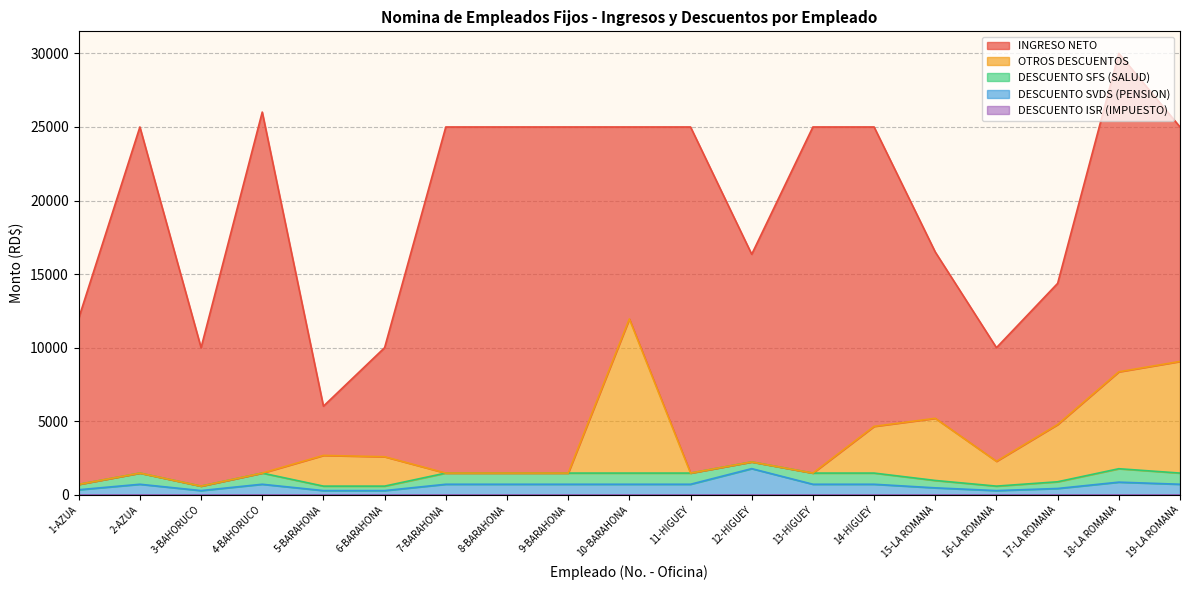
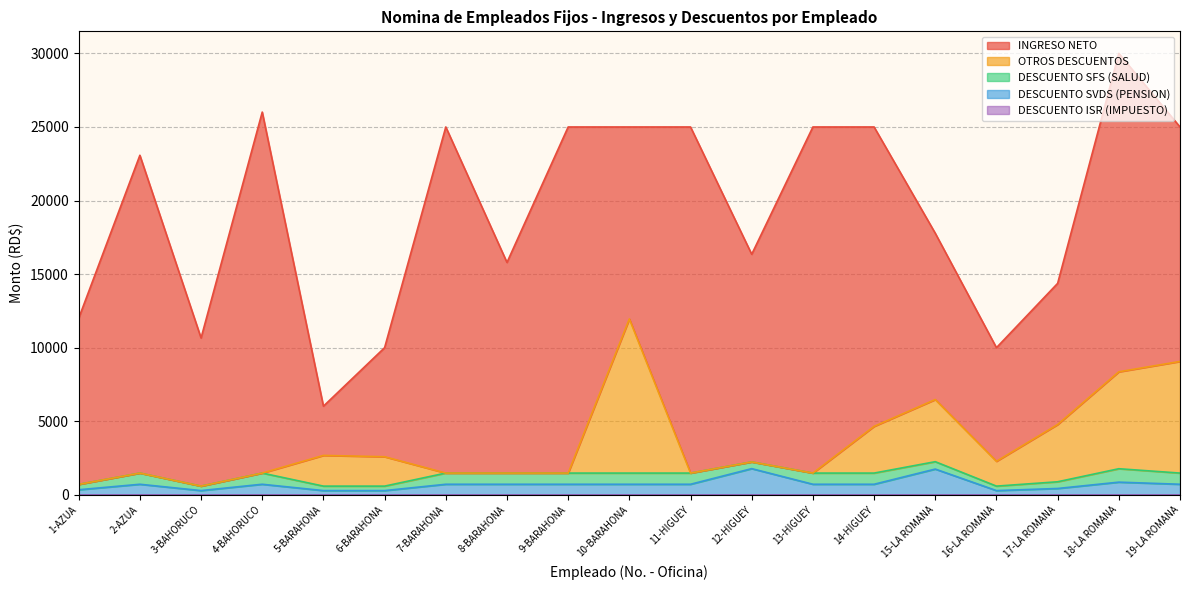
INGRESO NETO, 2-AZUA: 23500 -> 21600
INGRESO NETO, 3-BAHORUCO: 9400 -> 10100
INGRESO NETO, 8-BARAHONA: 23500 -> 14300
DESCUENTO SVDS (PENSION), 15-LA ROMANA: 500 -> 1700
